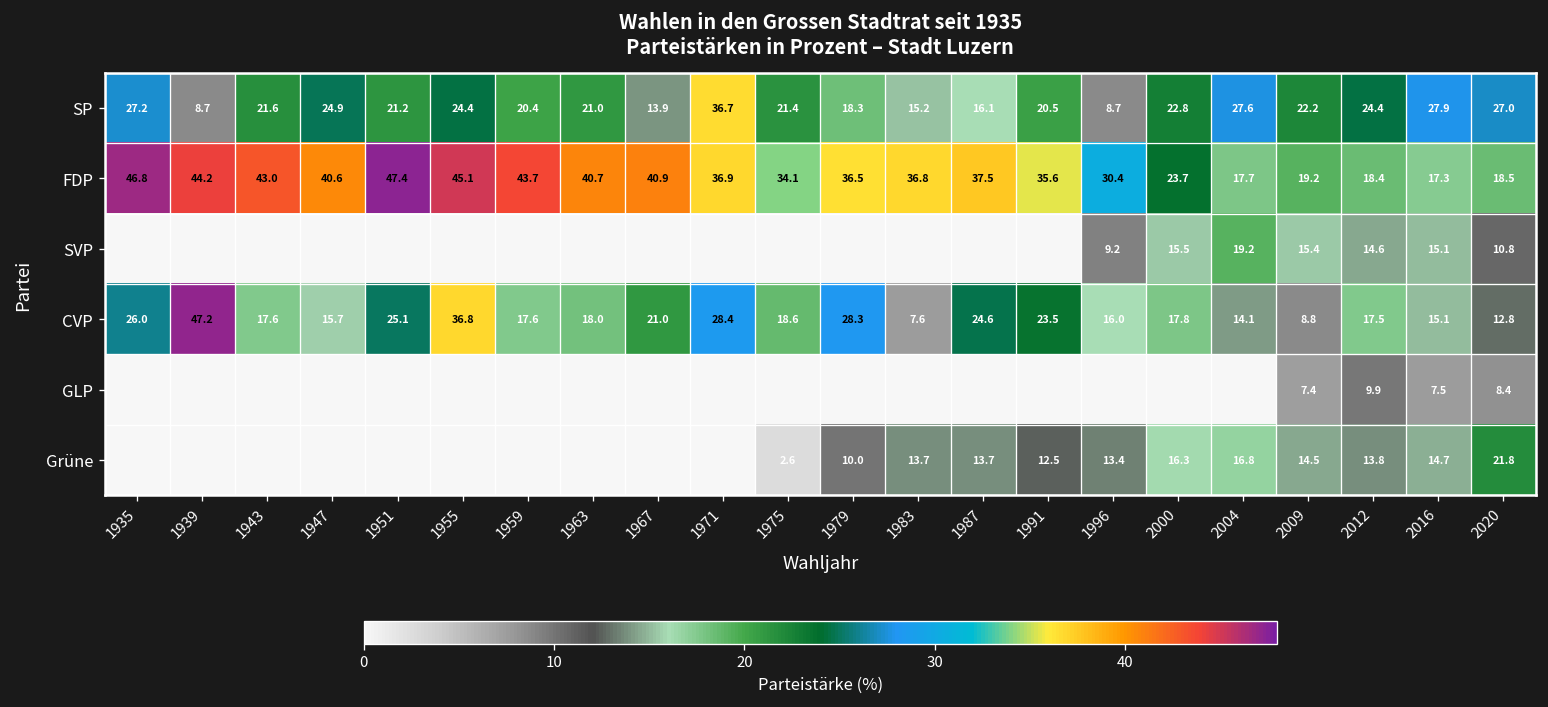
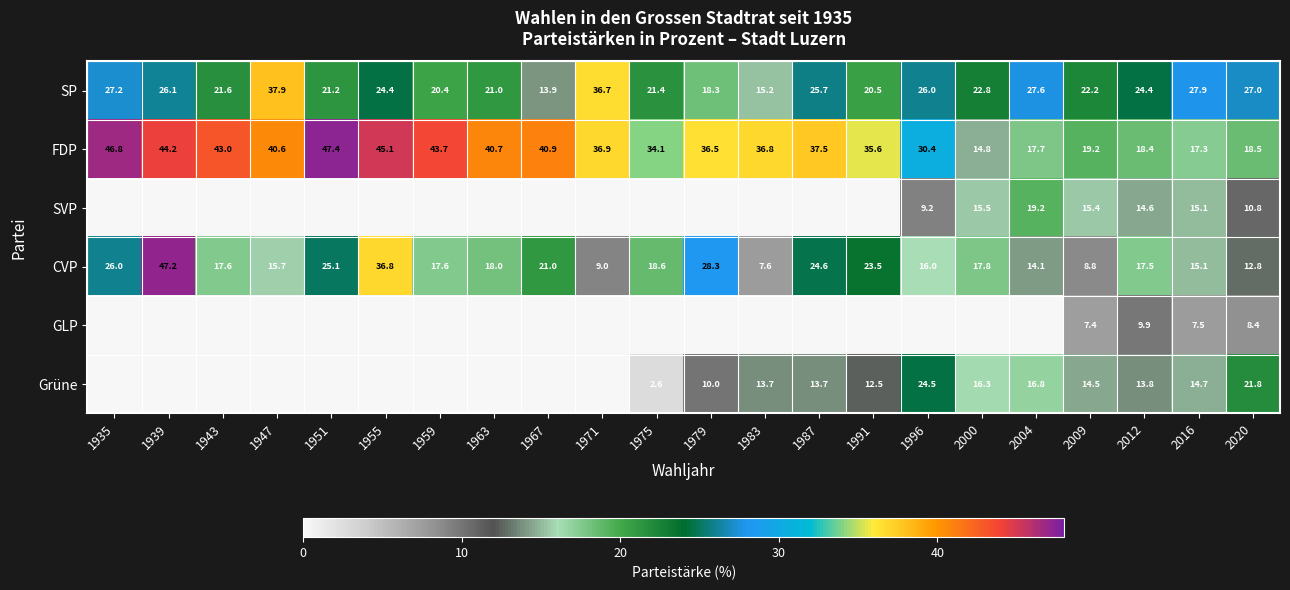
SP, 1939: 8.7 -> 26.1
SP, 1947: 24.9 -> 37.9
SP, 1987: 16.1 -> 25.7
SP, 1996: 8.7 -> 26.0
FDP, 2000: 23.7 -> 14.8
CVP, 1971: 28.4 -> 9.0
Grüne, 1996: 13.4 -> 24.5
